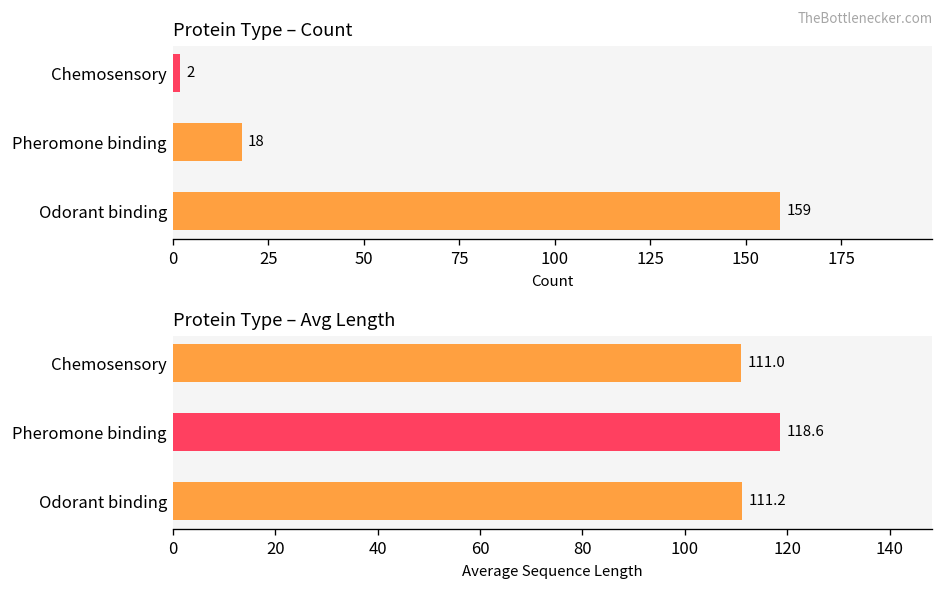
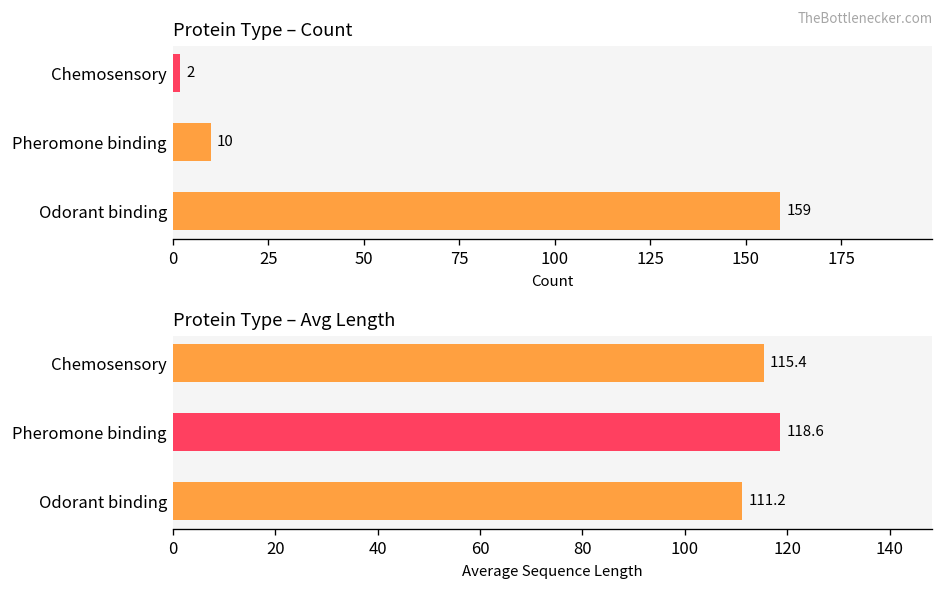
Protein Type – Count, Pheromone binding: 18 -> 10
Protein Type – Avg Length, Chemosensory: 111.0 -> 115.4
